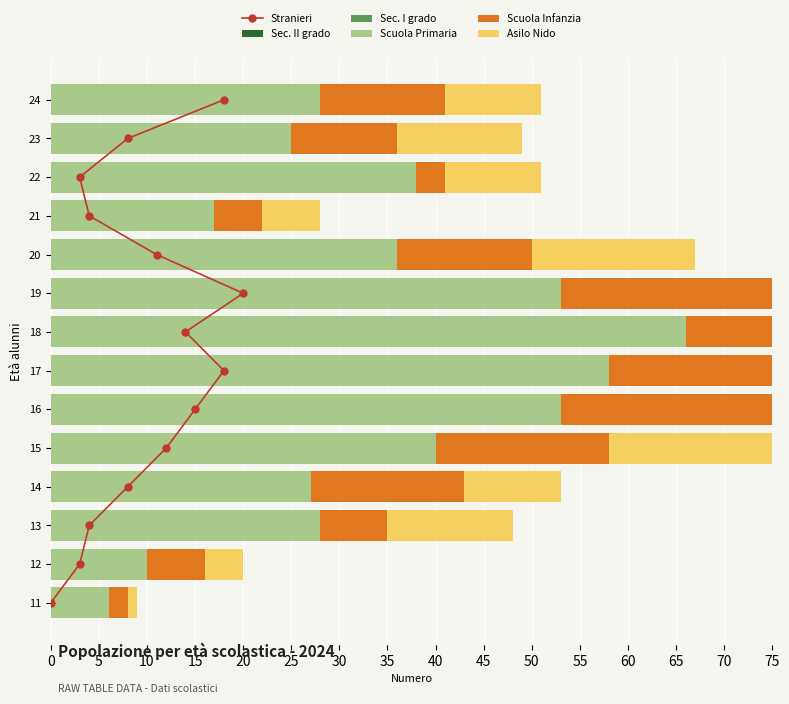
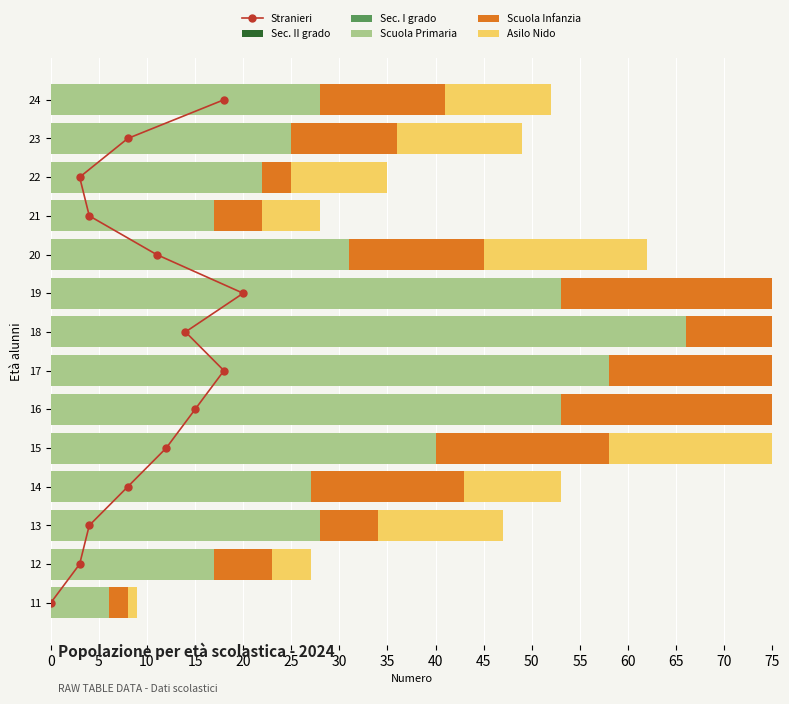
Asilo Nido, 24: 10 -> 11
Scuola Primaria, 22: 38 -> 22
Scuola Primaria, 20: 36 -> 31
Scuola Infanzia, 13: 7 -> 6
Scuola Primaria, 12: 10 -> 17
